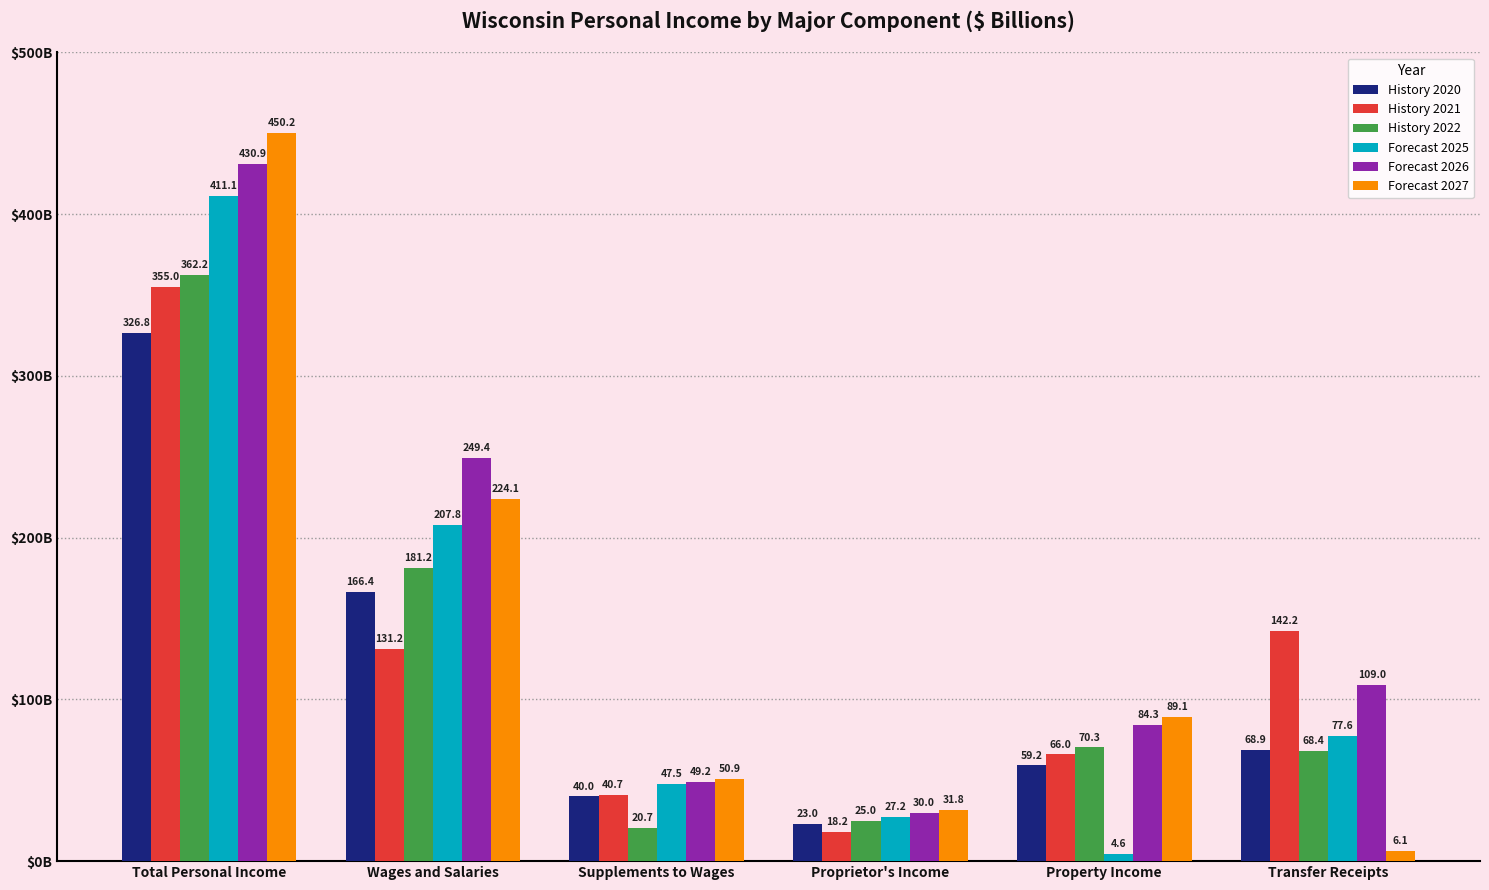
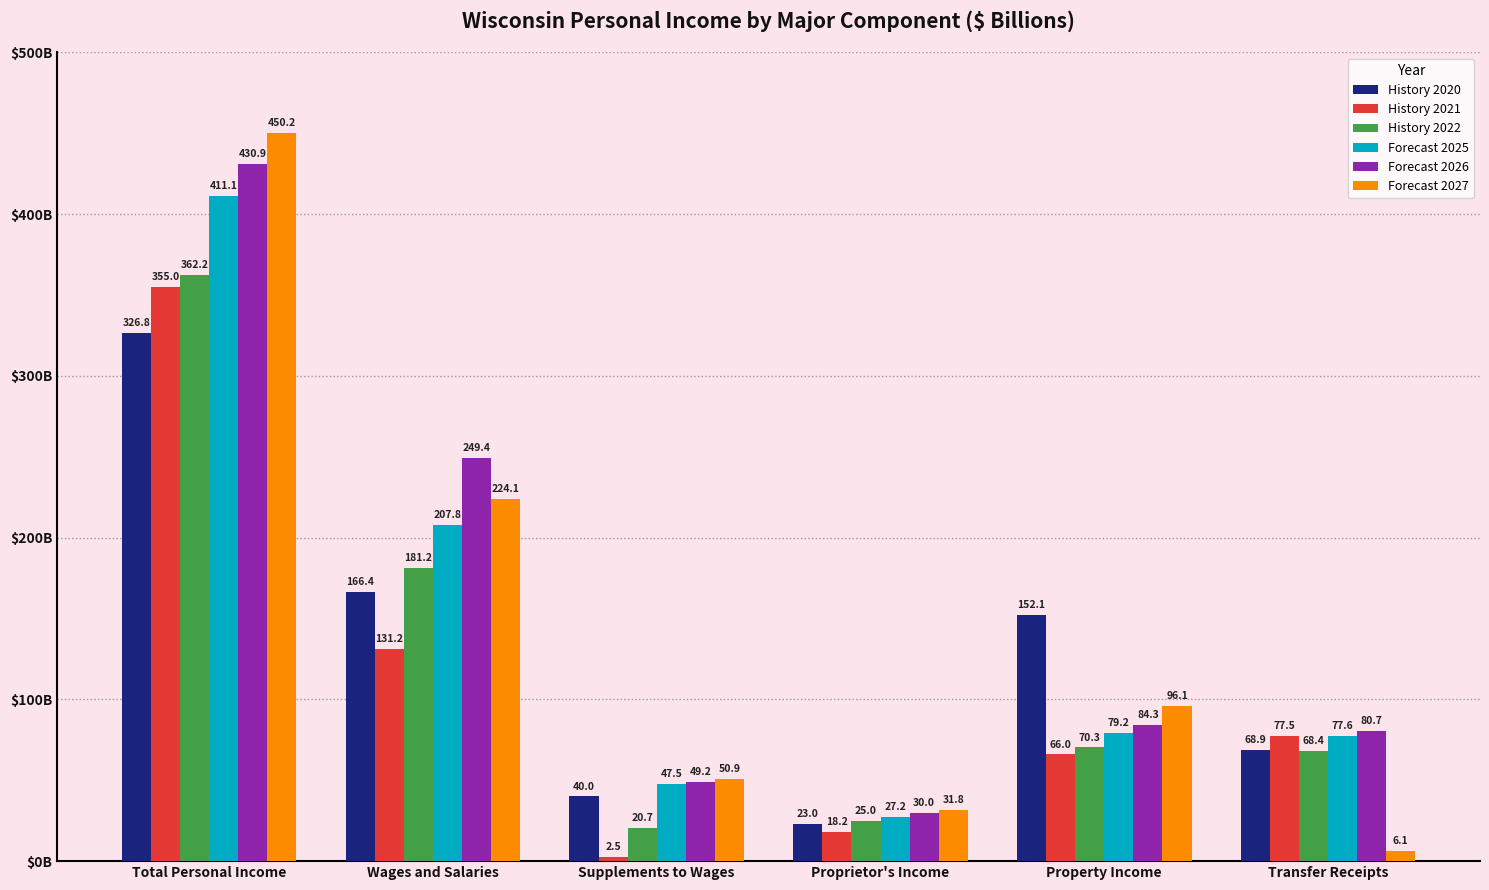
History 2021, Supplements to Wages: 40.7 -> 2.5
History 2020, Property Income: 59.2 -> 152.1
Forecast 2025, Property Income: 4.6 -> 79.2
Forecast 2027, Property Income: 89.1 -> 96.1
History 2021, Transfer Receipts: 142.2 -> 77.5
Forecast 2026, Transfer Receipts: 109.0 -> 80.7
